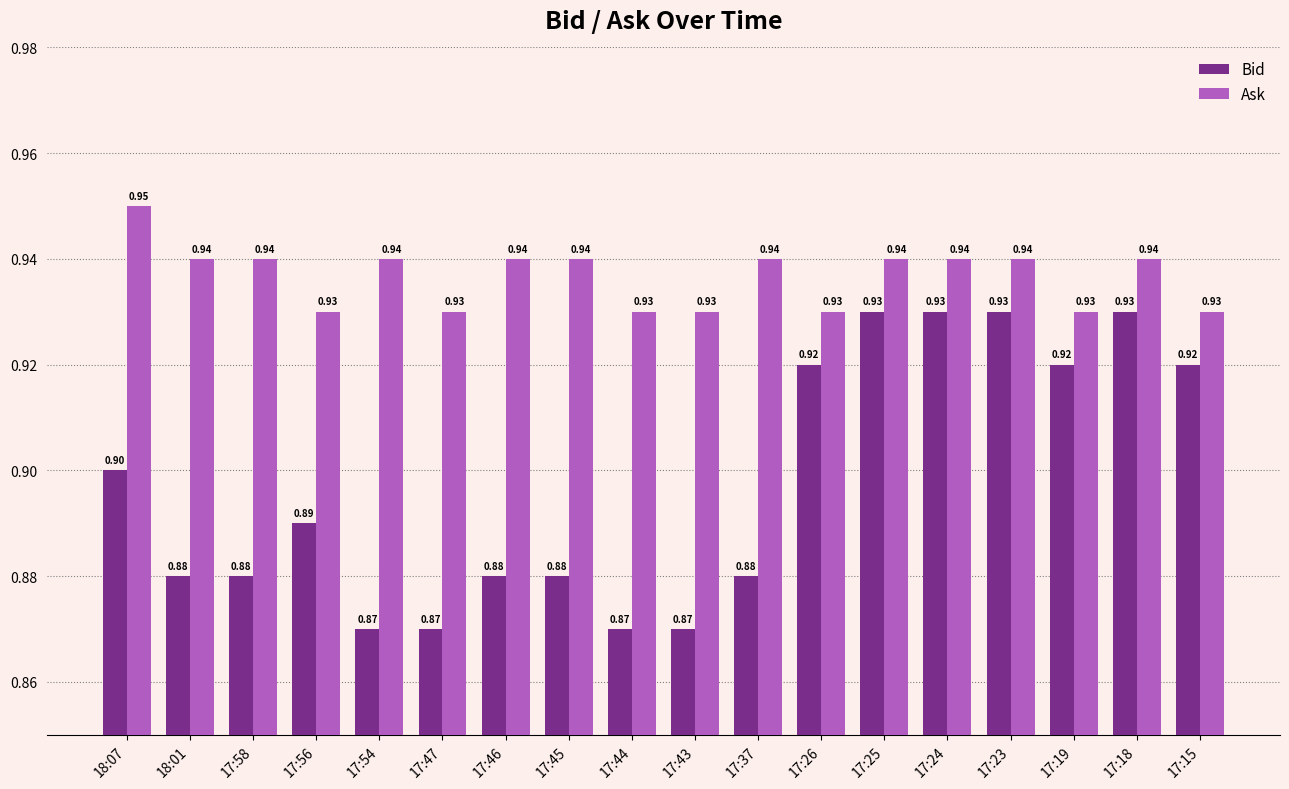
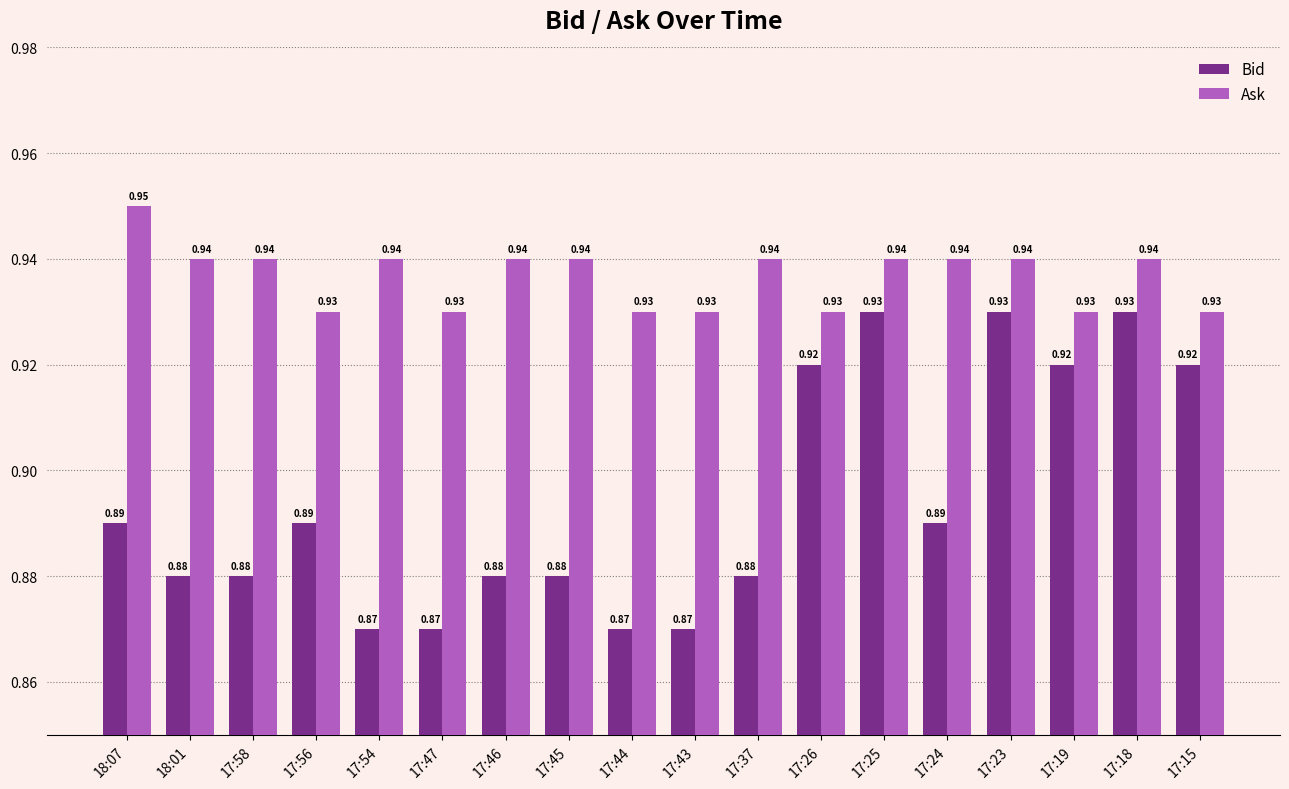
Bid, 18:07: 0.90 -> 0.89
Bid, 17:24: 0.93 -> 0.89
